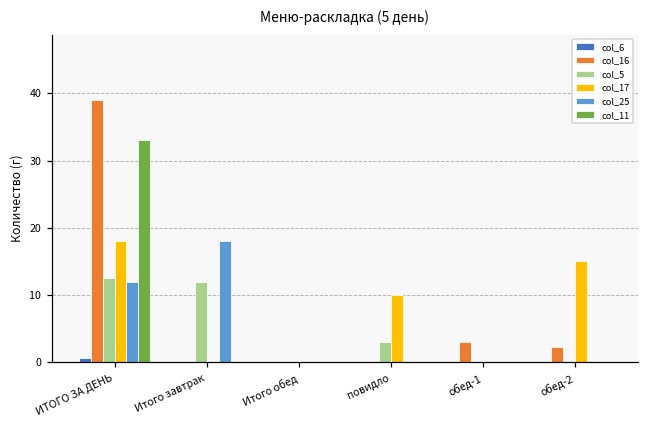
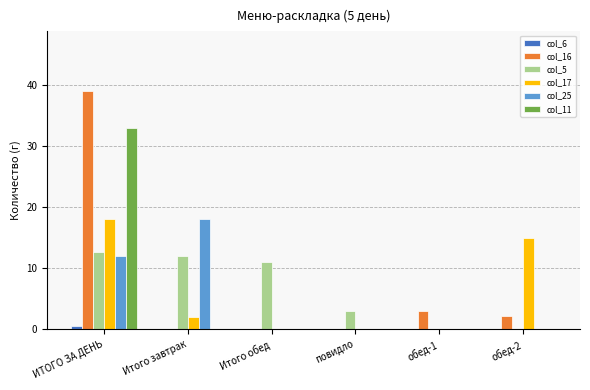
col_17, Итого завтрак: 0 -> 2
col_5, Итого обед: 0 -> 11
col_17, повидло: 10 -> 0
